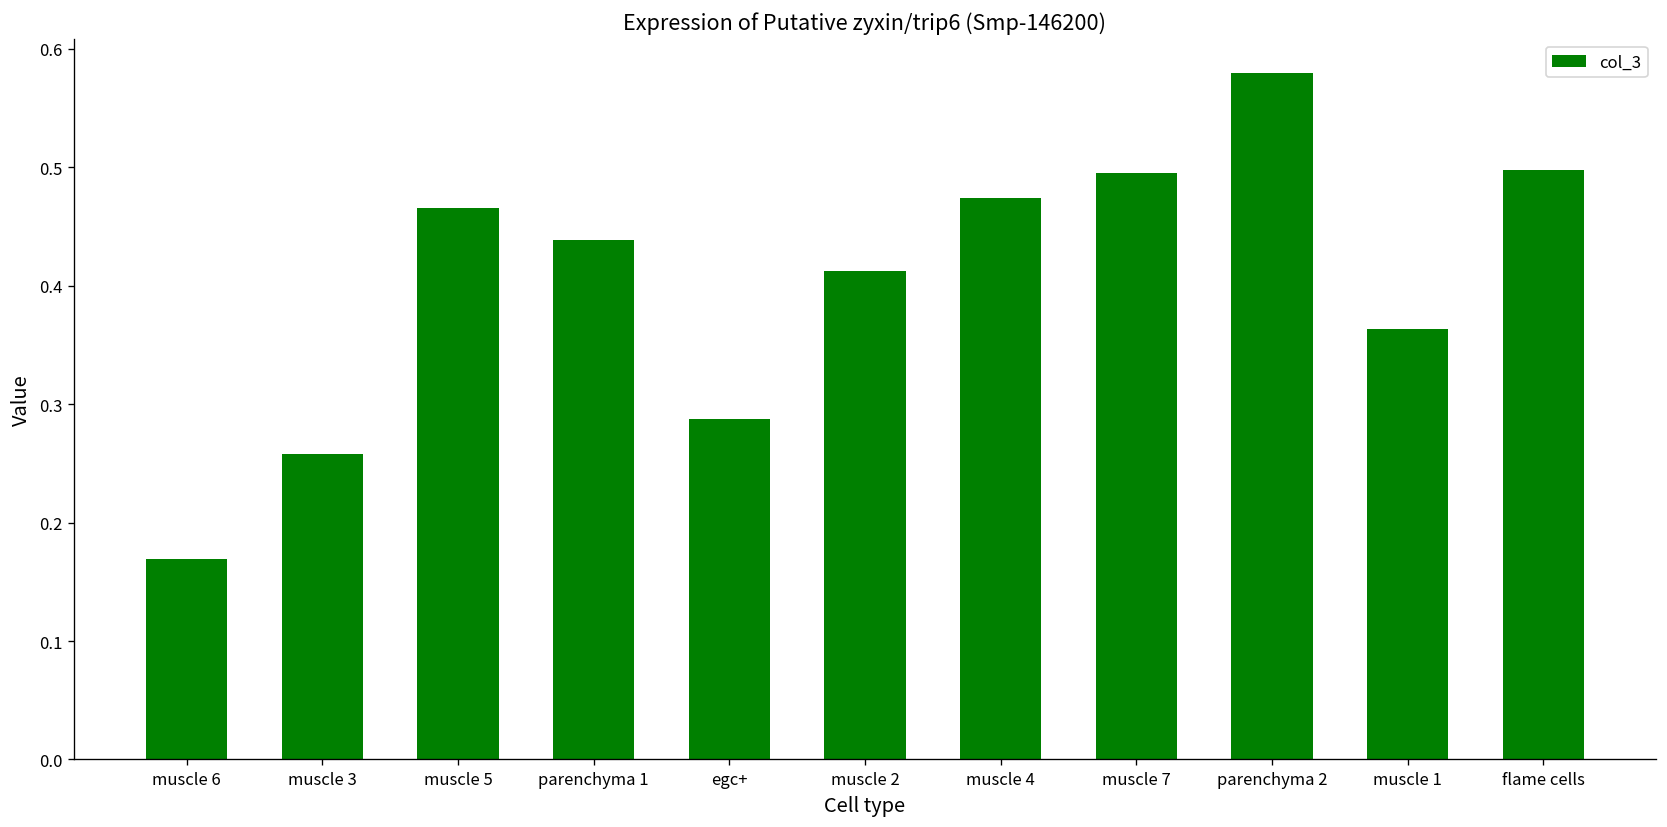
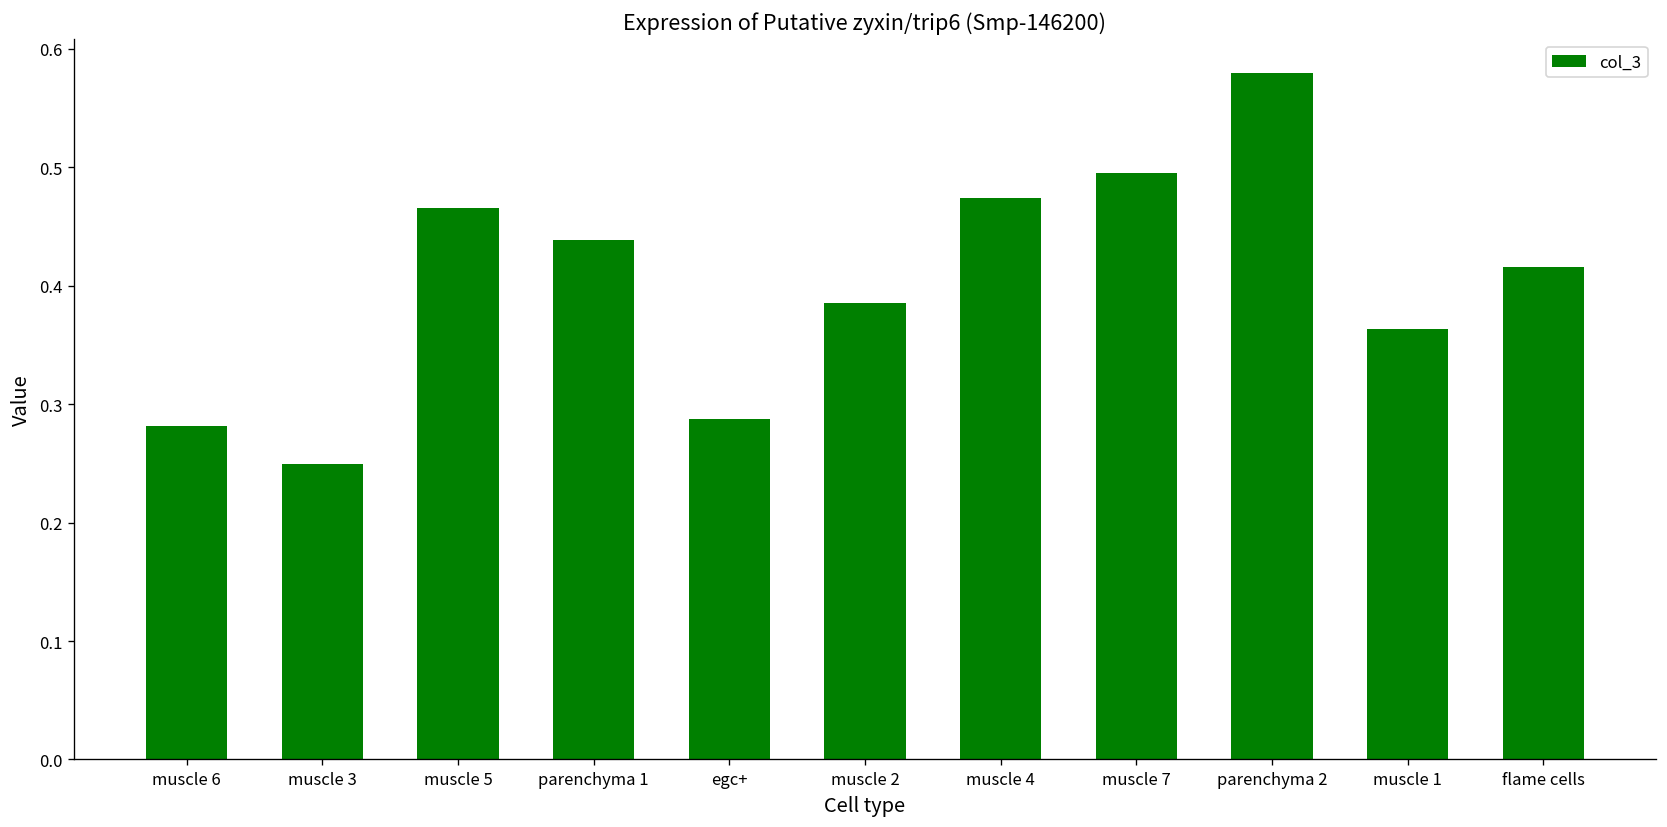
muscle 6: 0.17 -> 0.28
muscle 3: 0.26 -> 0.25
muscle 2: 0.41 -> 0.39
flame cells: 0.50 -> 0.42
